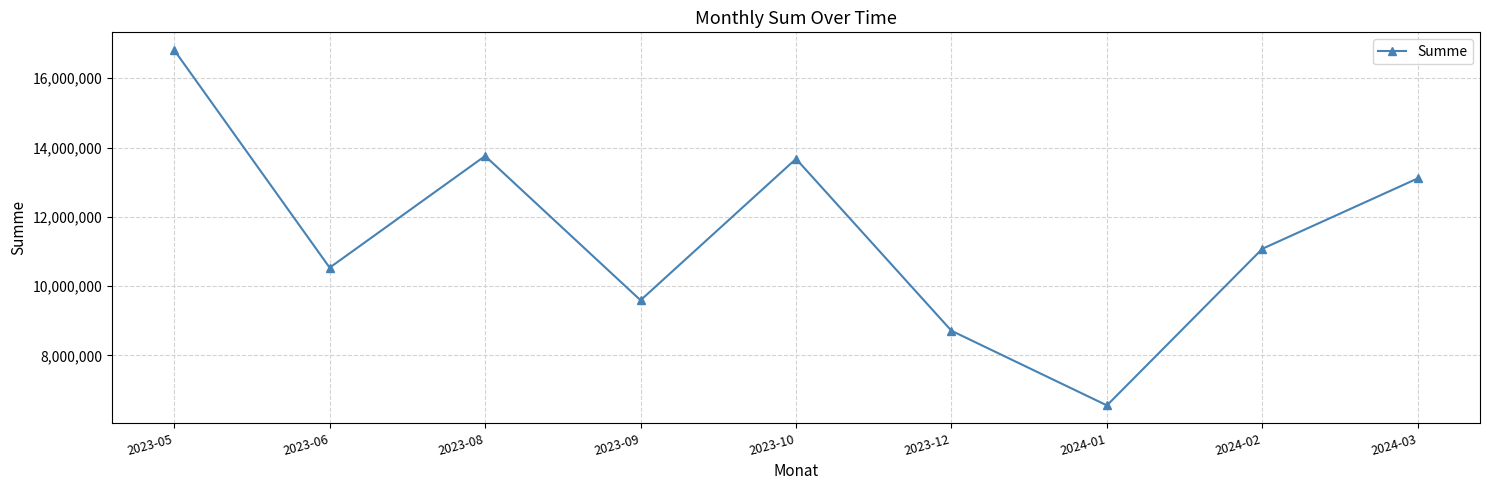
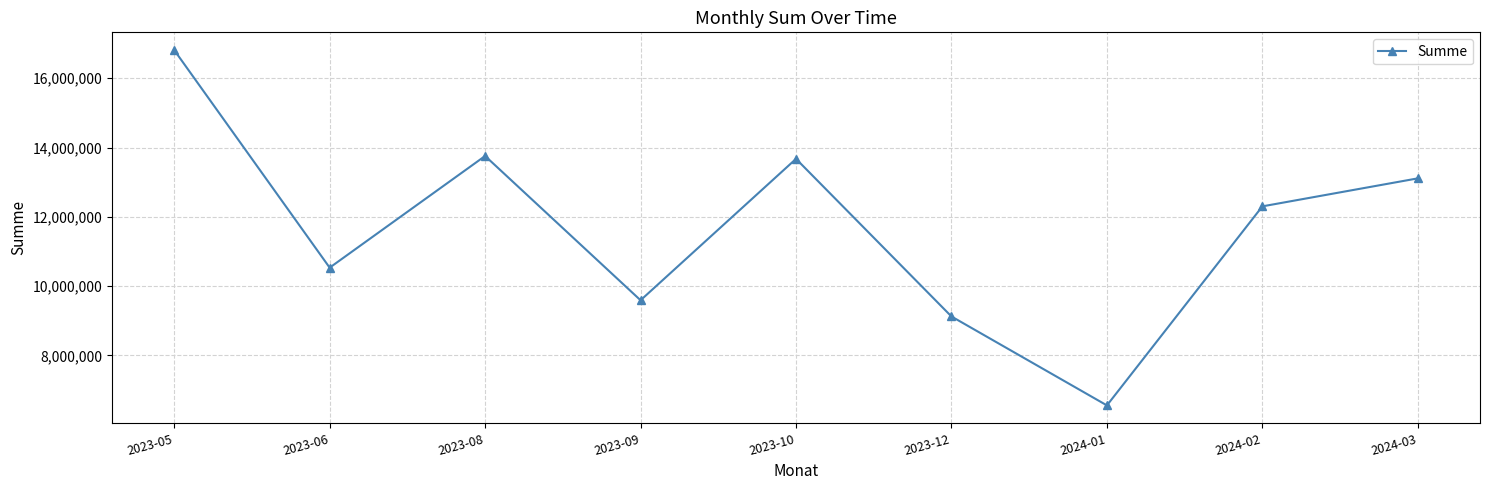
2023-12: 8,700,000 -> 9,100,000
2024-02: 11,100,000 -> 12,300,000
